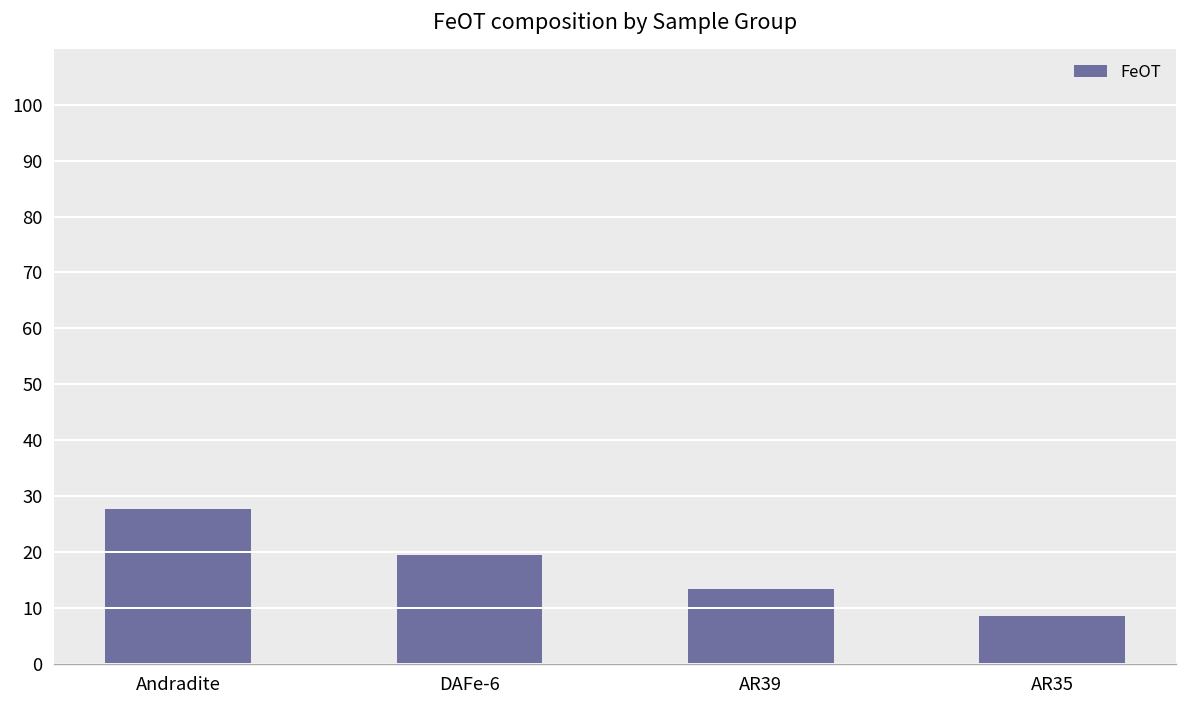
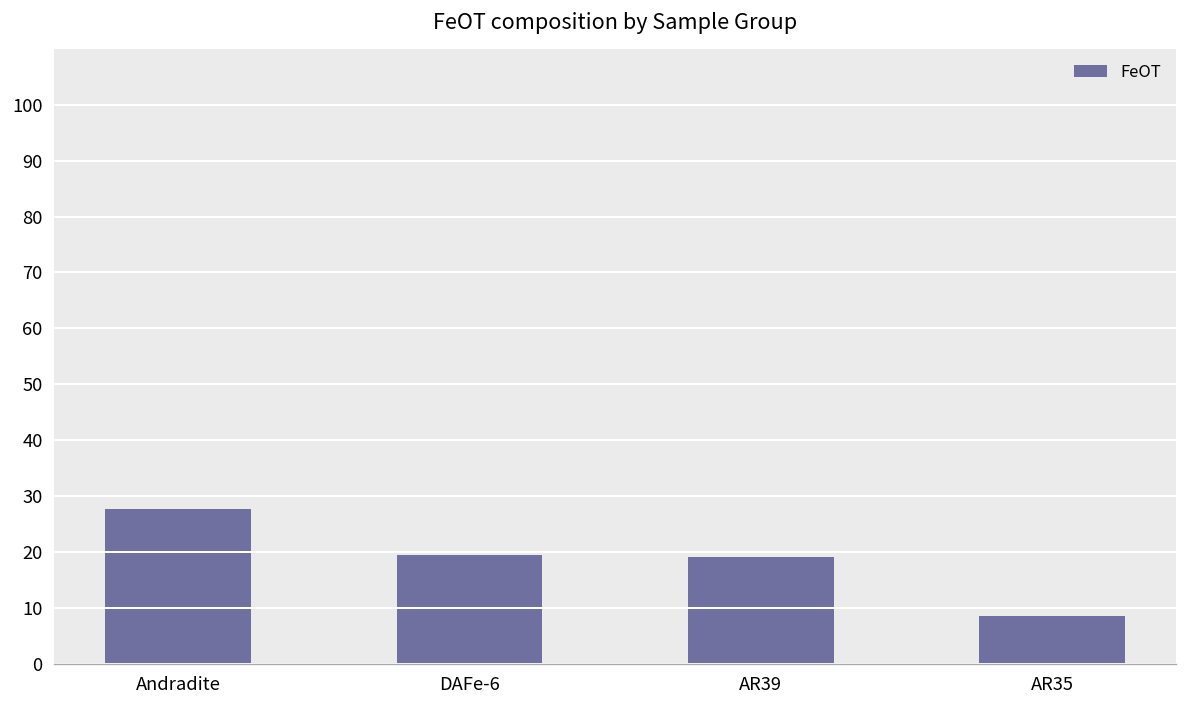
AR39: 13 -> 19
